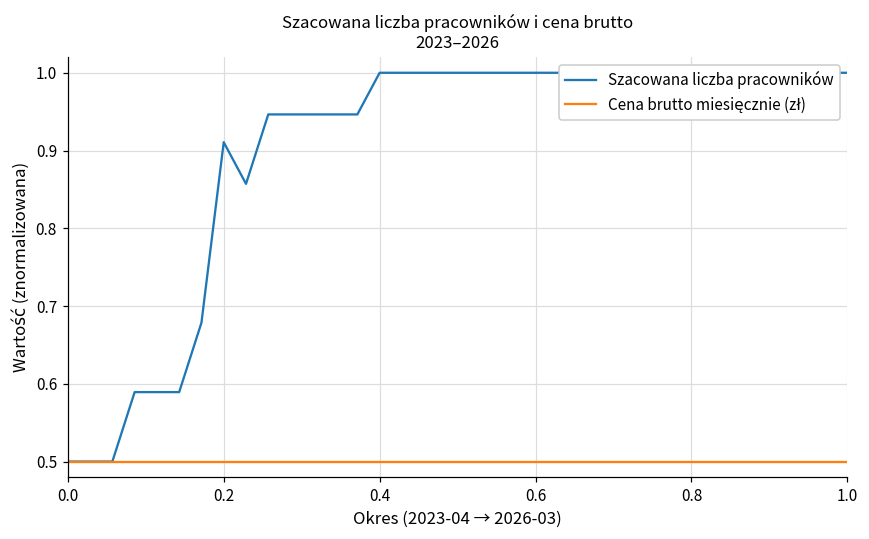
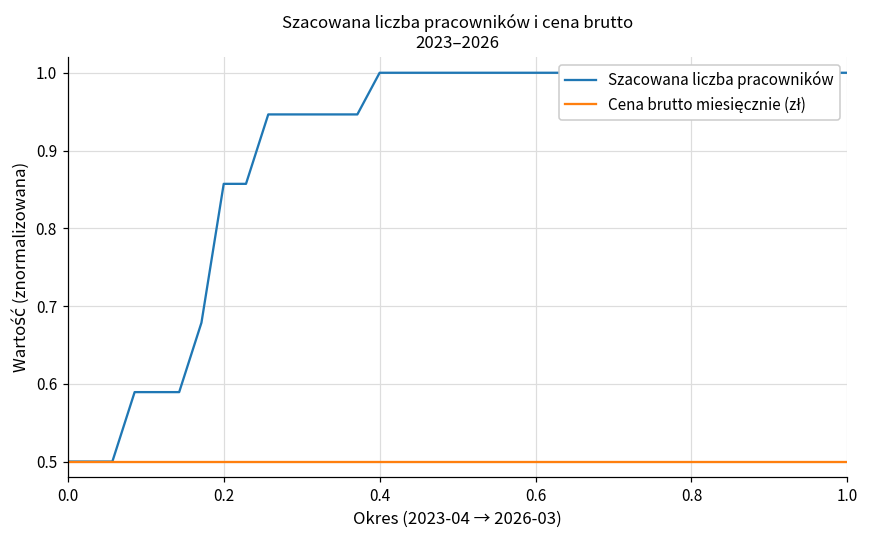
Szacowana liczba pracowników, 0.2: 0.91 -> 0.86
